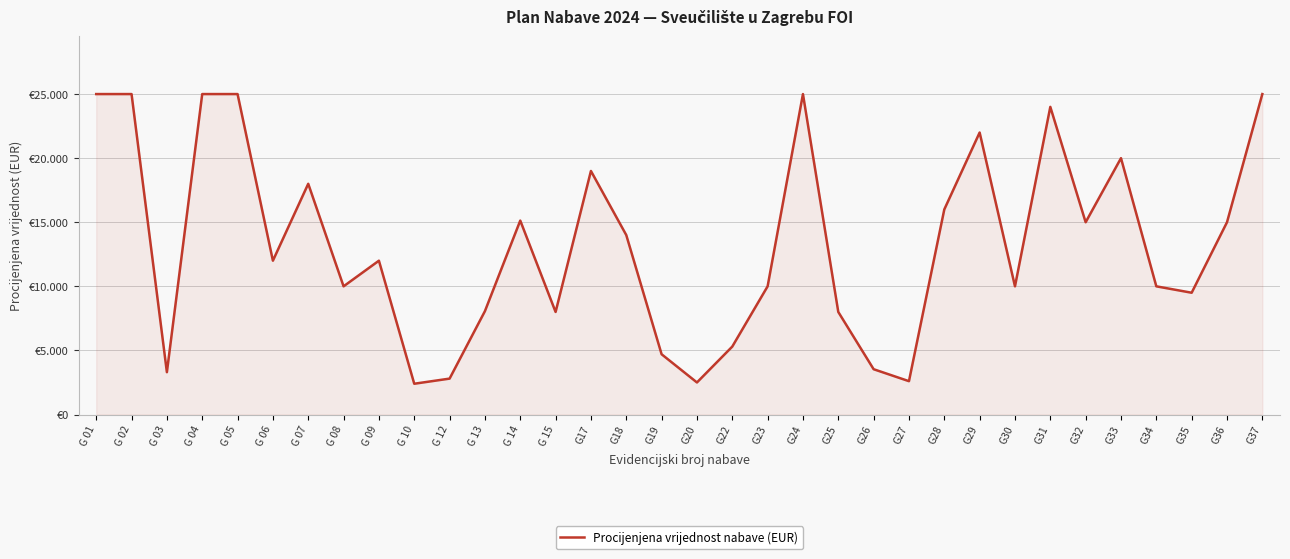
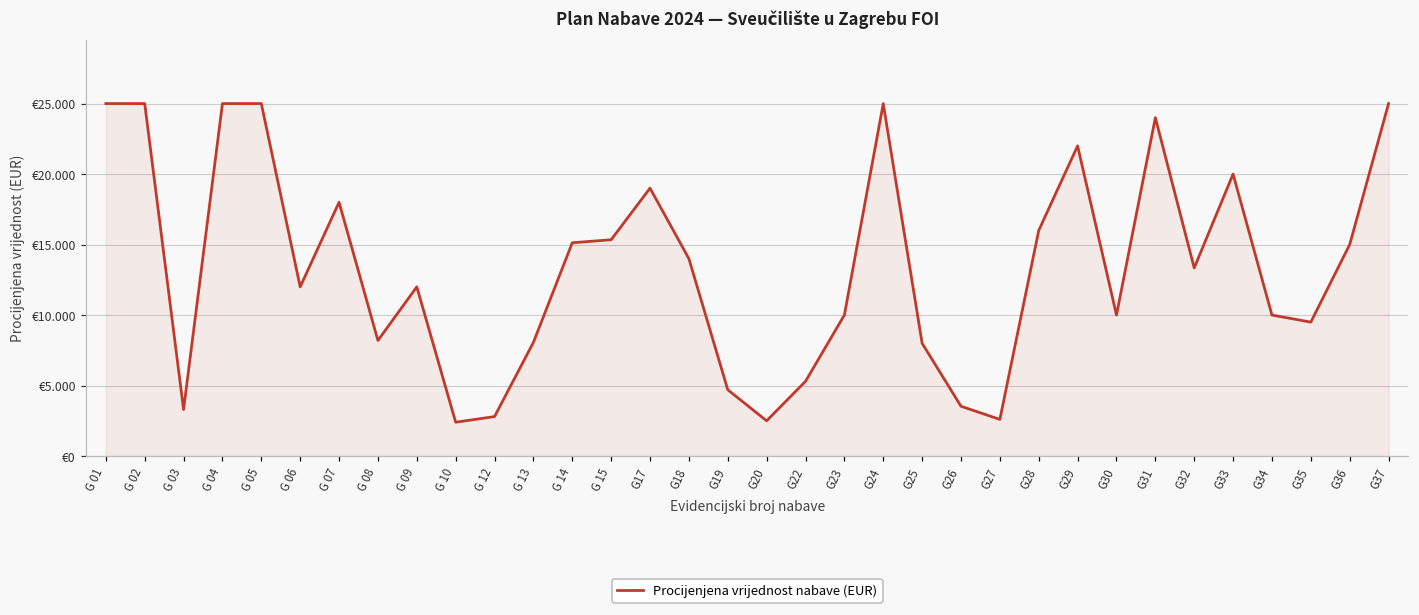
G 08: €10.0 -> €8.2
G 15: €8.0 -> €15.3
G32: €15.0 -> €13.3
